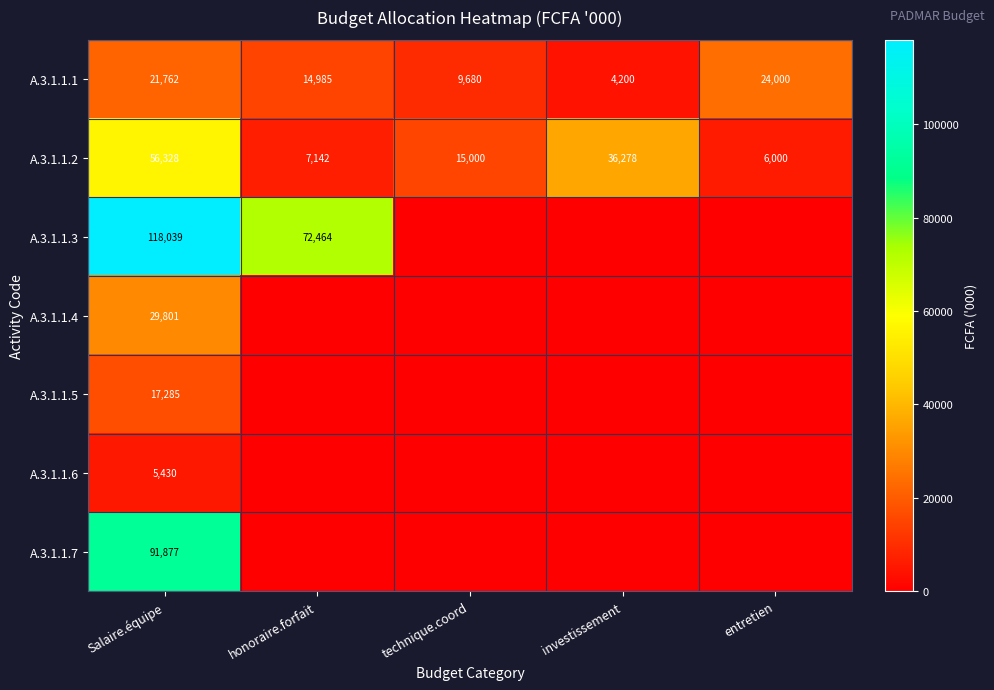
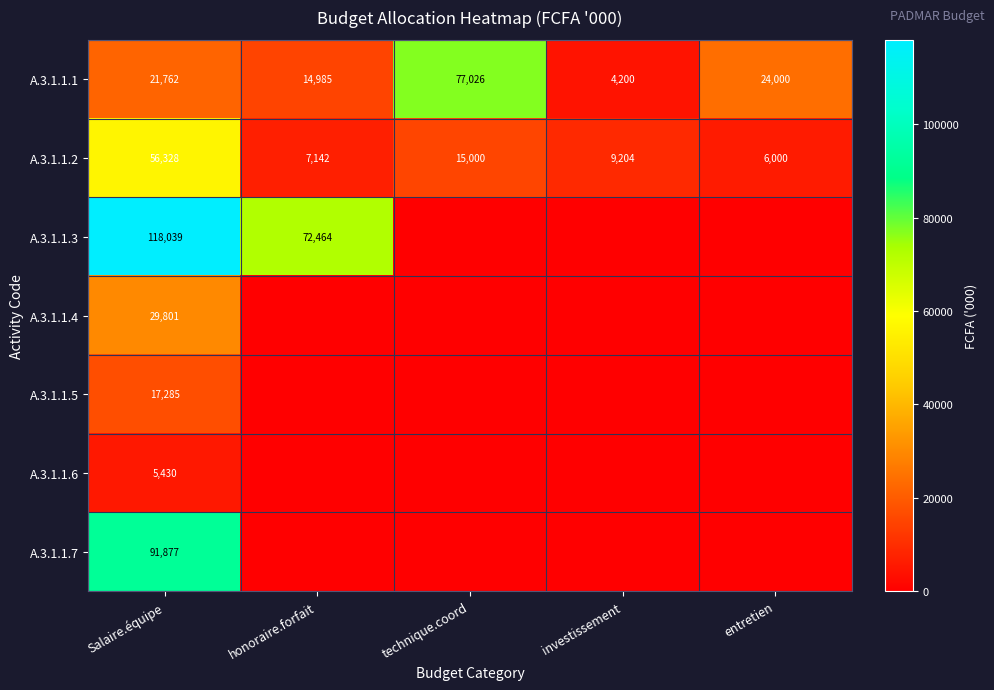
A.3.1.1.1, technique.coord: 9,680 -> 77,026
A.3.1.1.2, investissement: 36,278 -> 9,204
